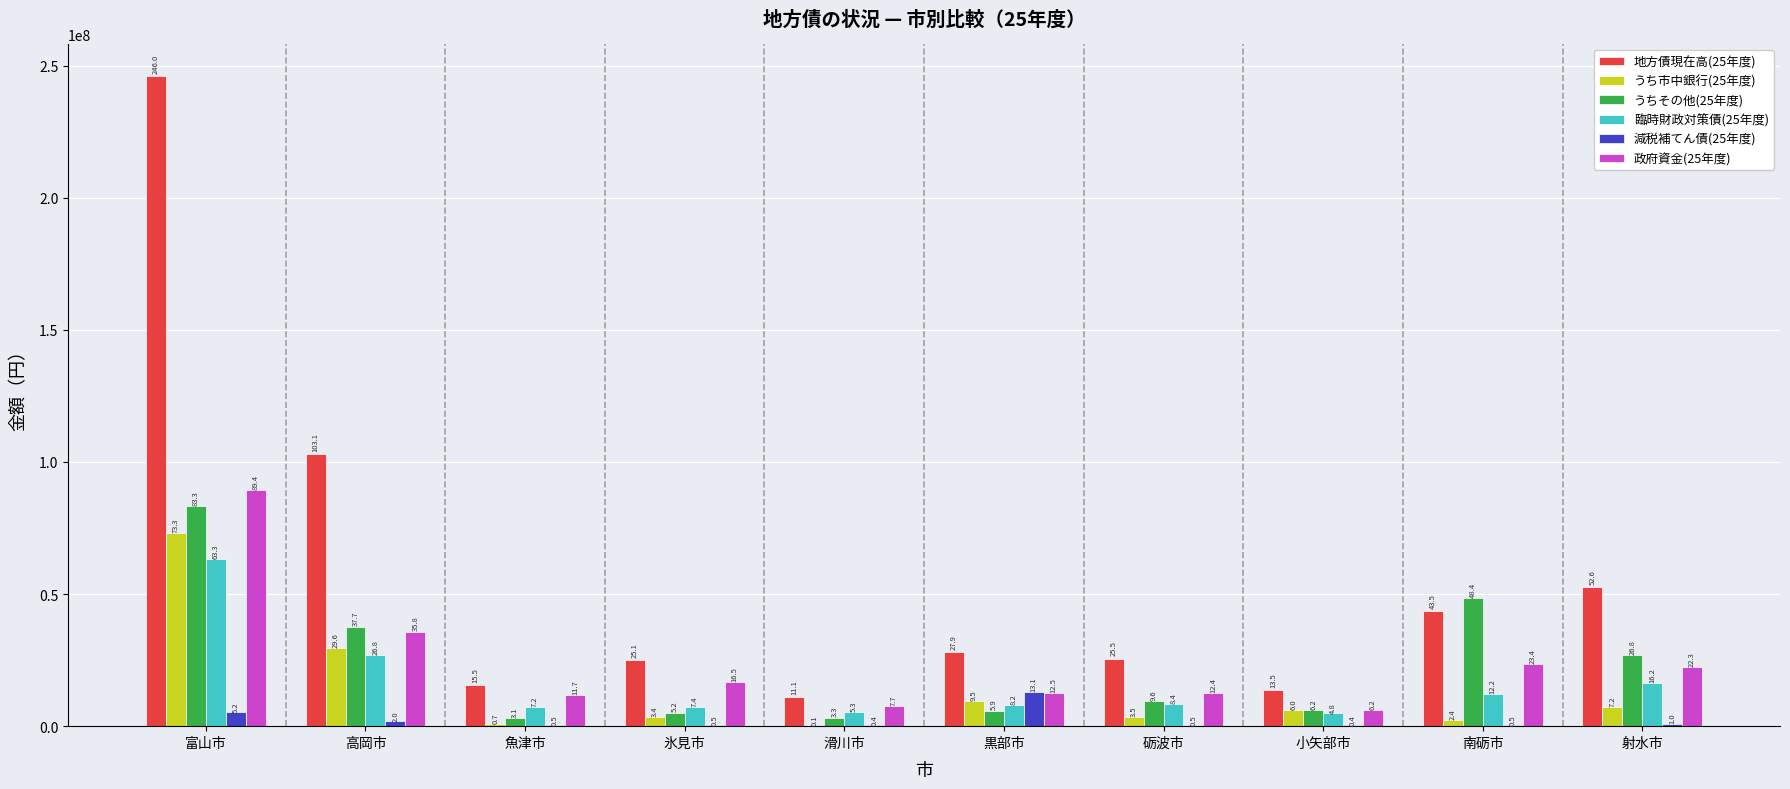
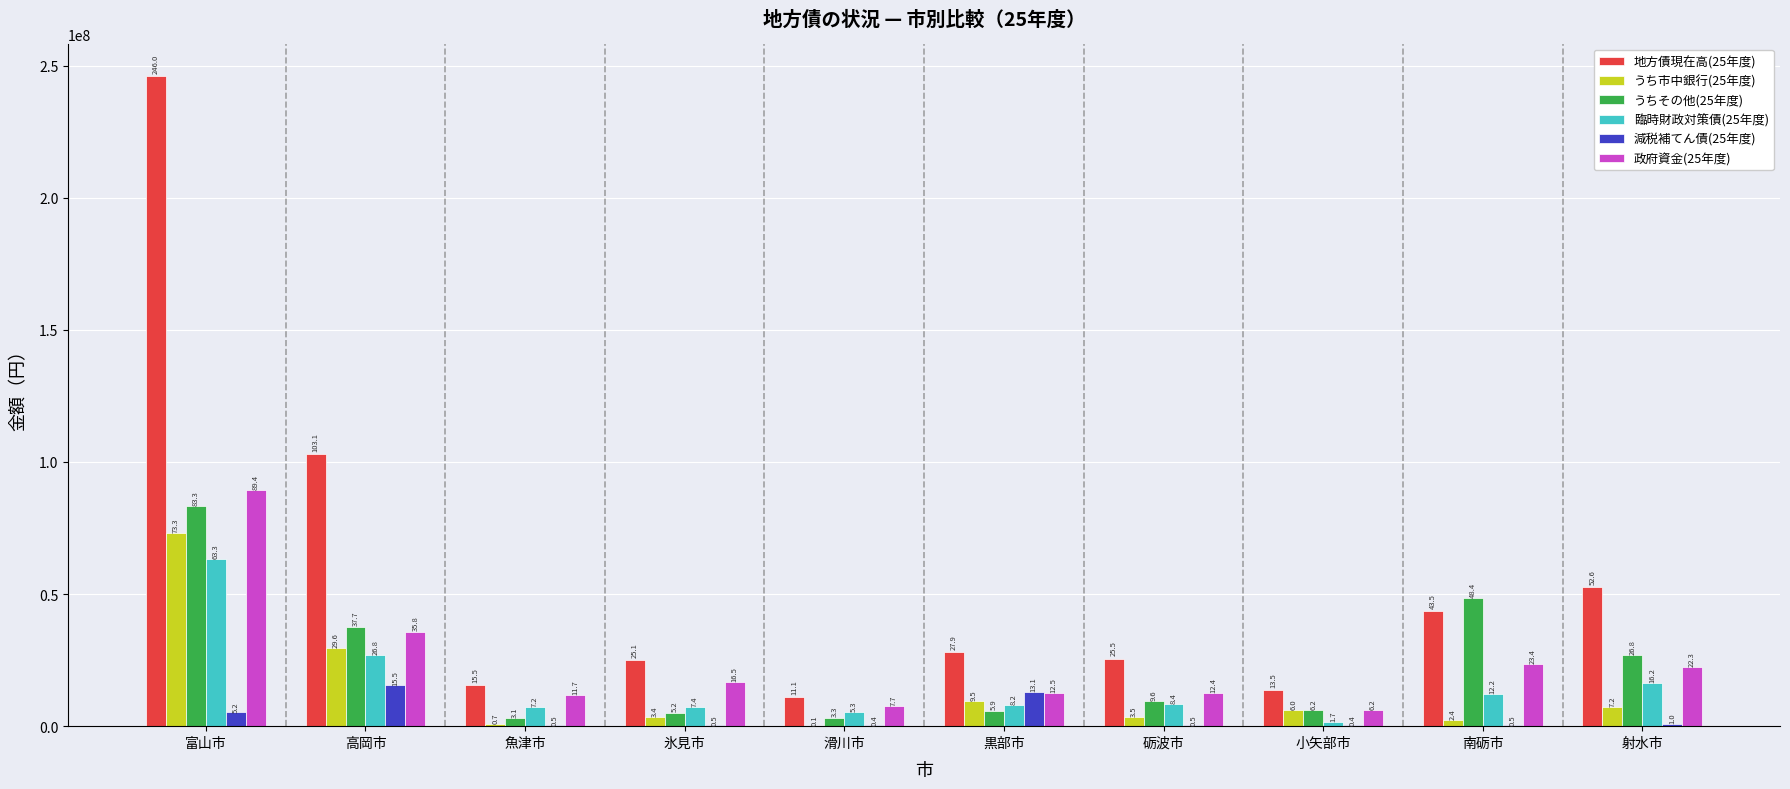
減税補てん債(25年度), 高岡市: 2.0 -> 15.5
臨時財政対策債(25年度), 小矢部市: 4.8 -> 1.7
